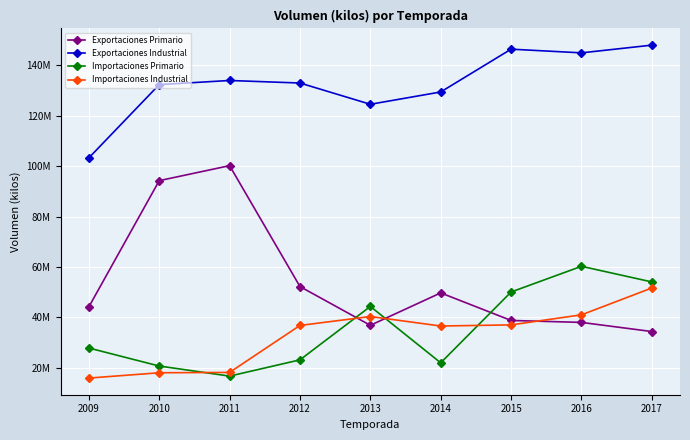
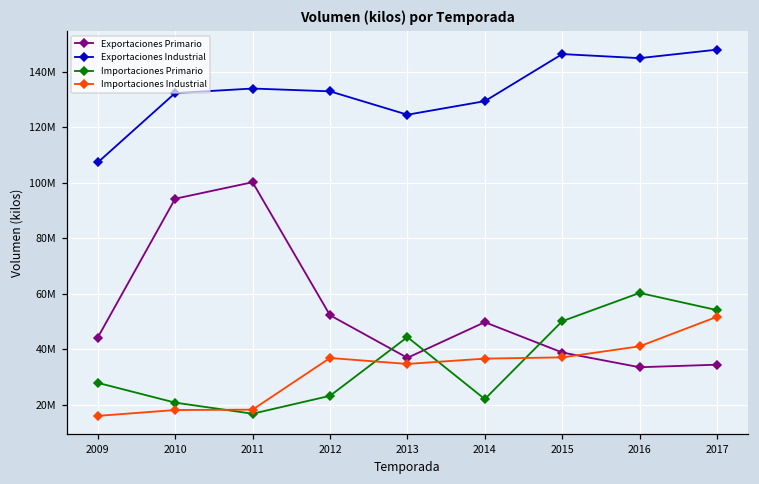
Exportaciones Industrial, 2009: 103000000 -> 107000000
Importaciones Industrial, 2013: 40000000 -> 35000000
Exportaciones Primario, 2016: 38000000 -> 33000000
